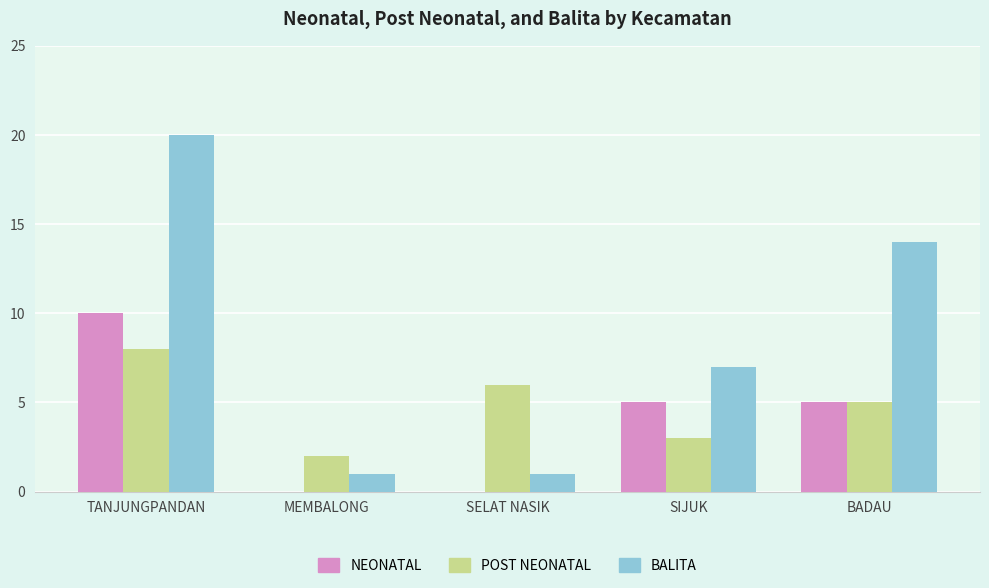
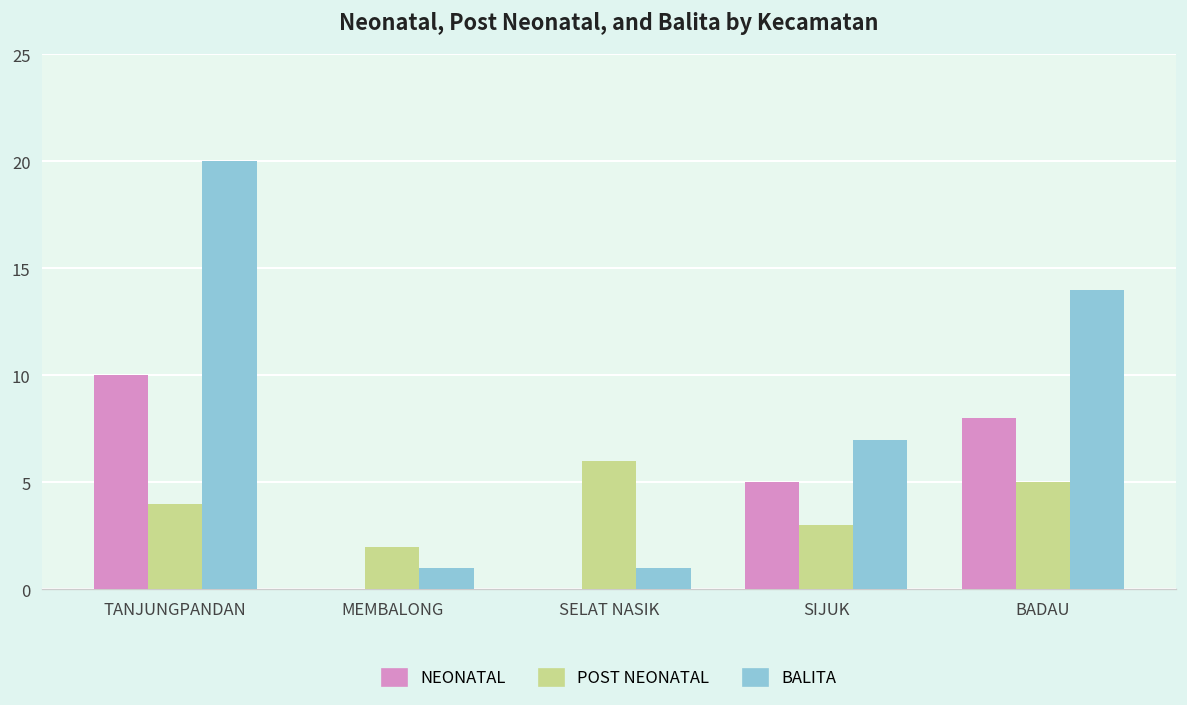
POST NEONATAL, TANJUNGPANDAN: 8 -> 4
NEONATAL, BADAU: 5 -> 8
